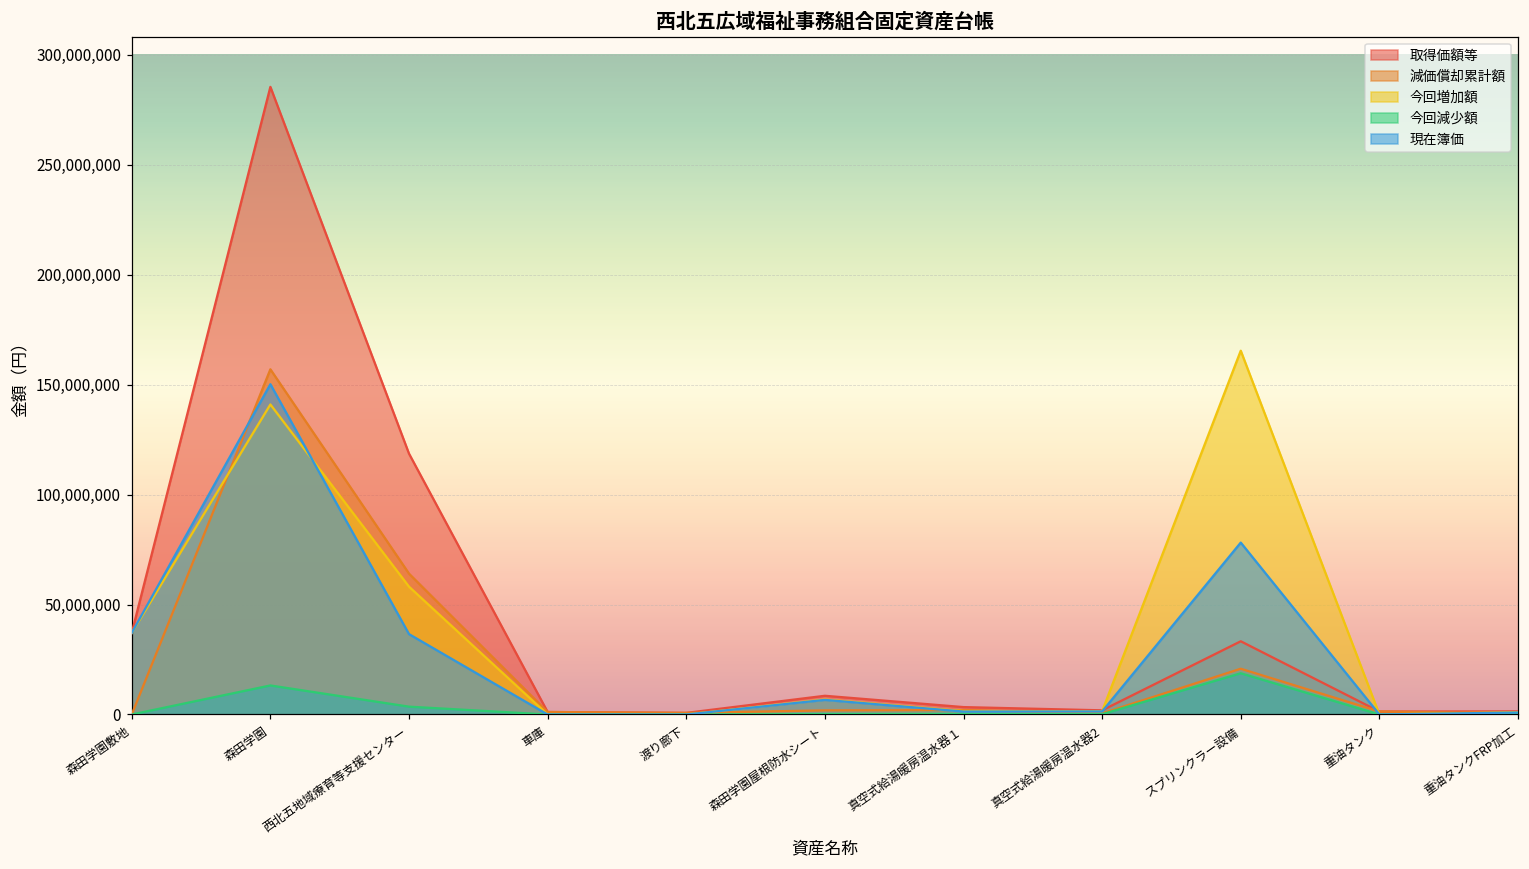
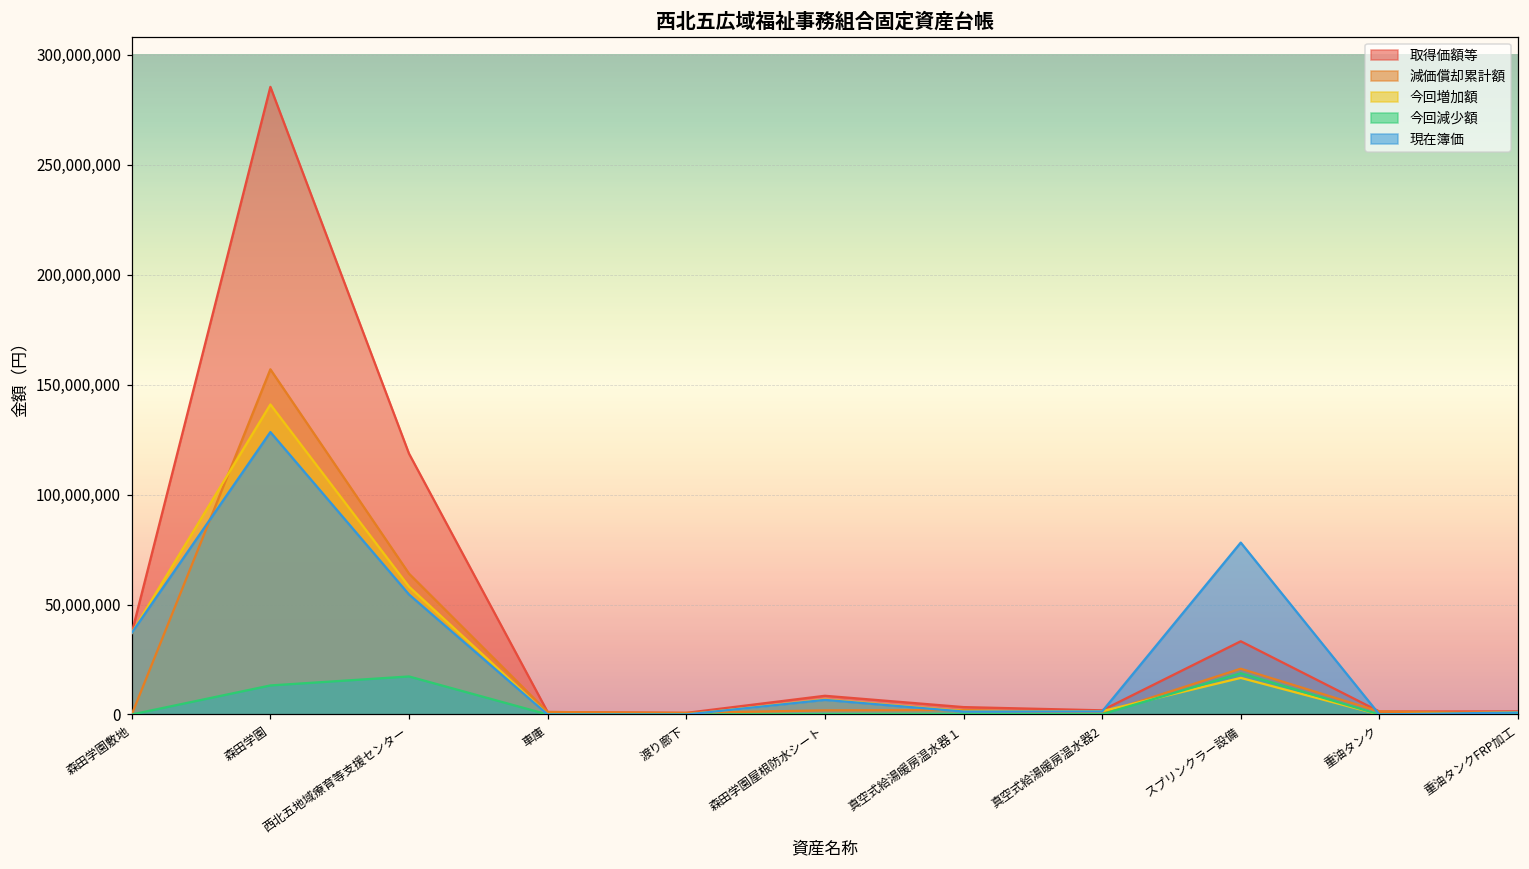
現在簿価, 森田学園: 150,000,000 -> 128,000,000
今回減少額, 西北五地域療育等支援センター: 4,000,000 -> 17,000,000
現在簿価, 西北五地域療育等支援センター: 37,000,000 -> 55,000,000
今回増加額, スプリンクラー設備: 165,000,000 -> 17,000,000
